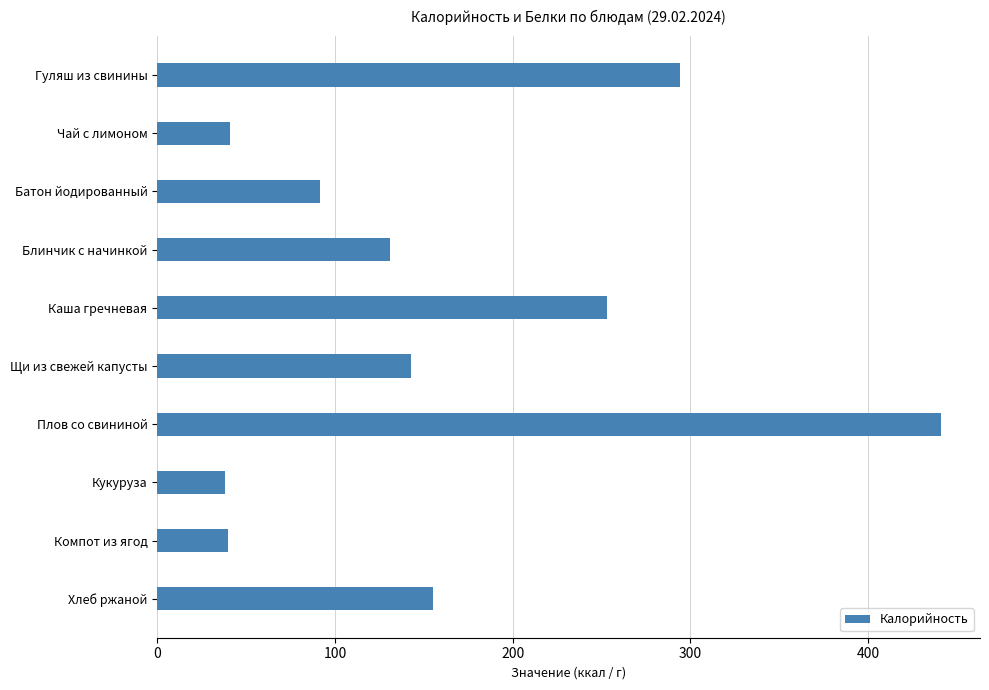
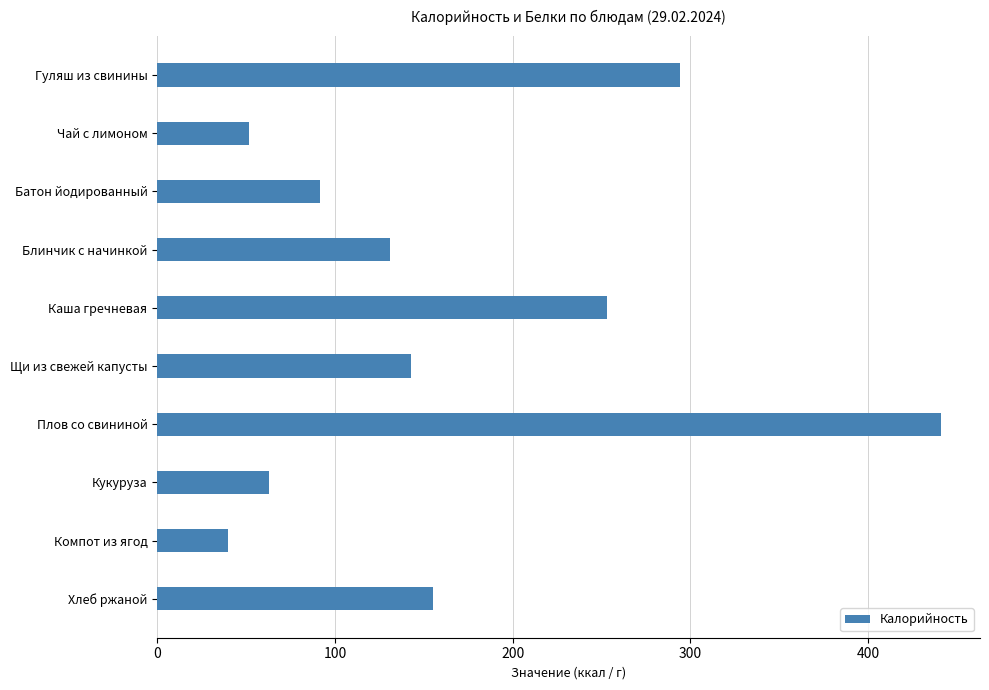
Чай с лимоном: 41 -> 52
Кукуруза: 38 -> 63
